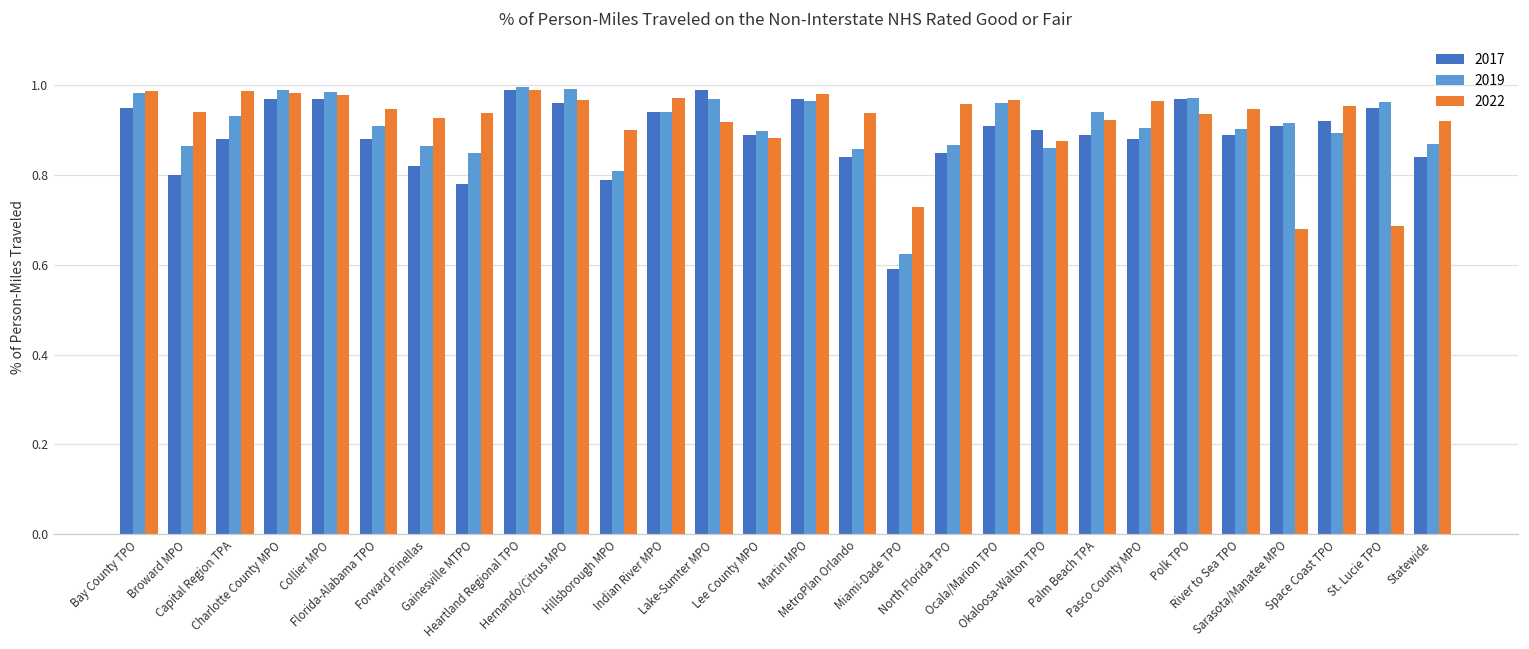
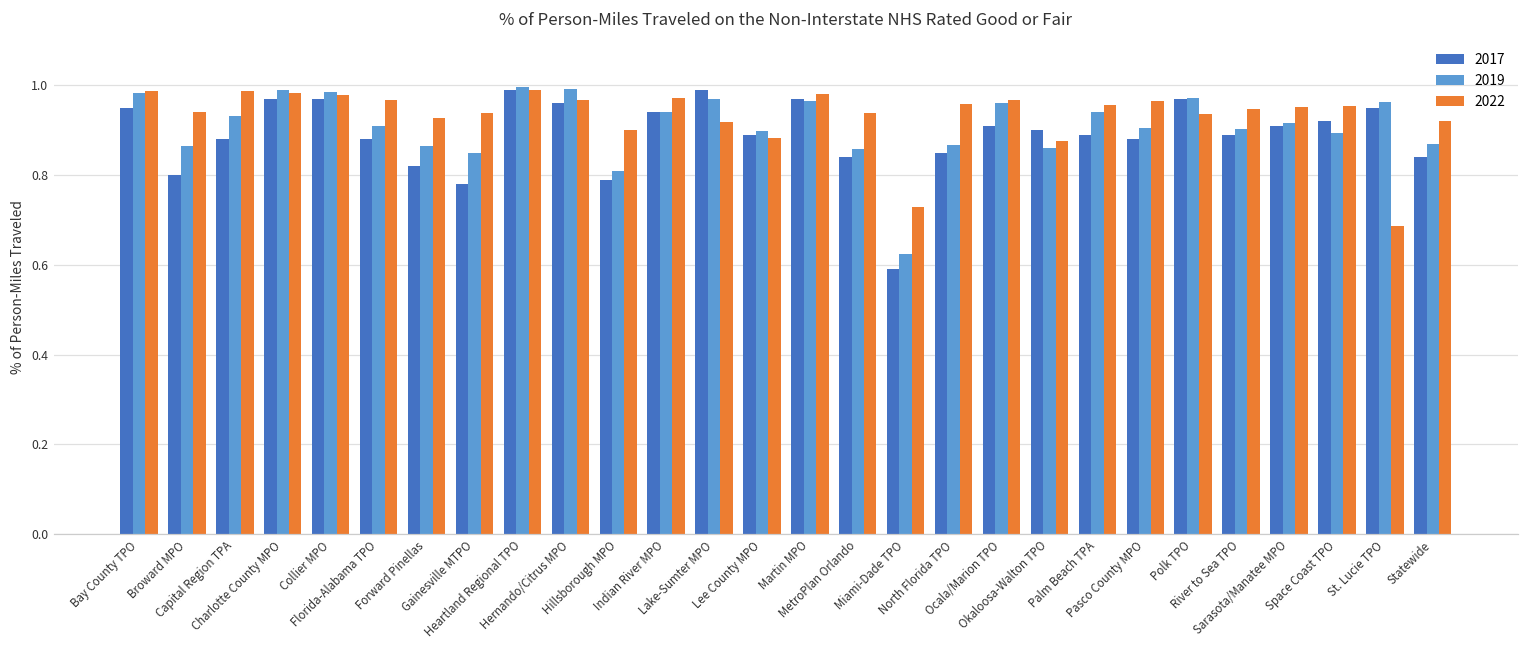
2022, Florida-Alabama TPO: 0.95 -> 0.97
2022, Palm Beach TPA: 0.92 -> 0.96
2022, Sarasota/Manatee MPO: 0.68 -> 0.95
